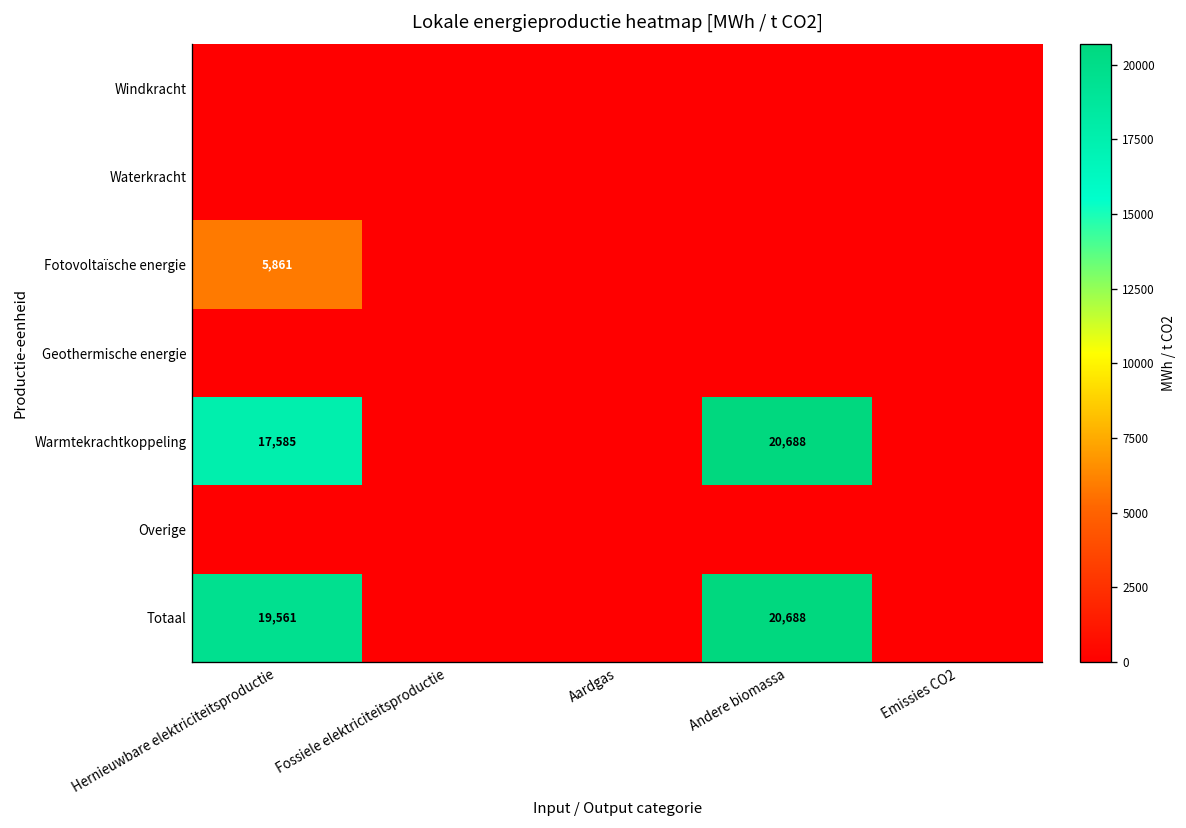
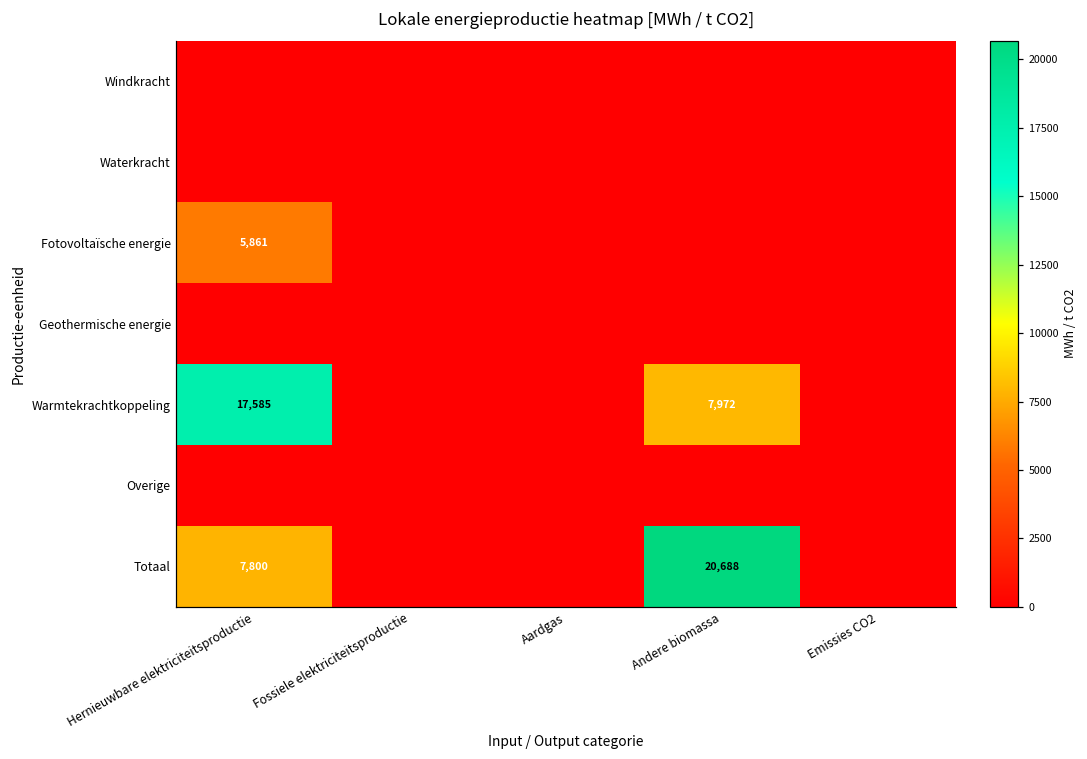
Warmtekrachtkoppeling, Andere biomassa: 20,688 -> 7,972
Totaal, Hernieuwbare elektriciteitsproductie: 19,561 -> 7,800
